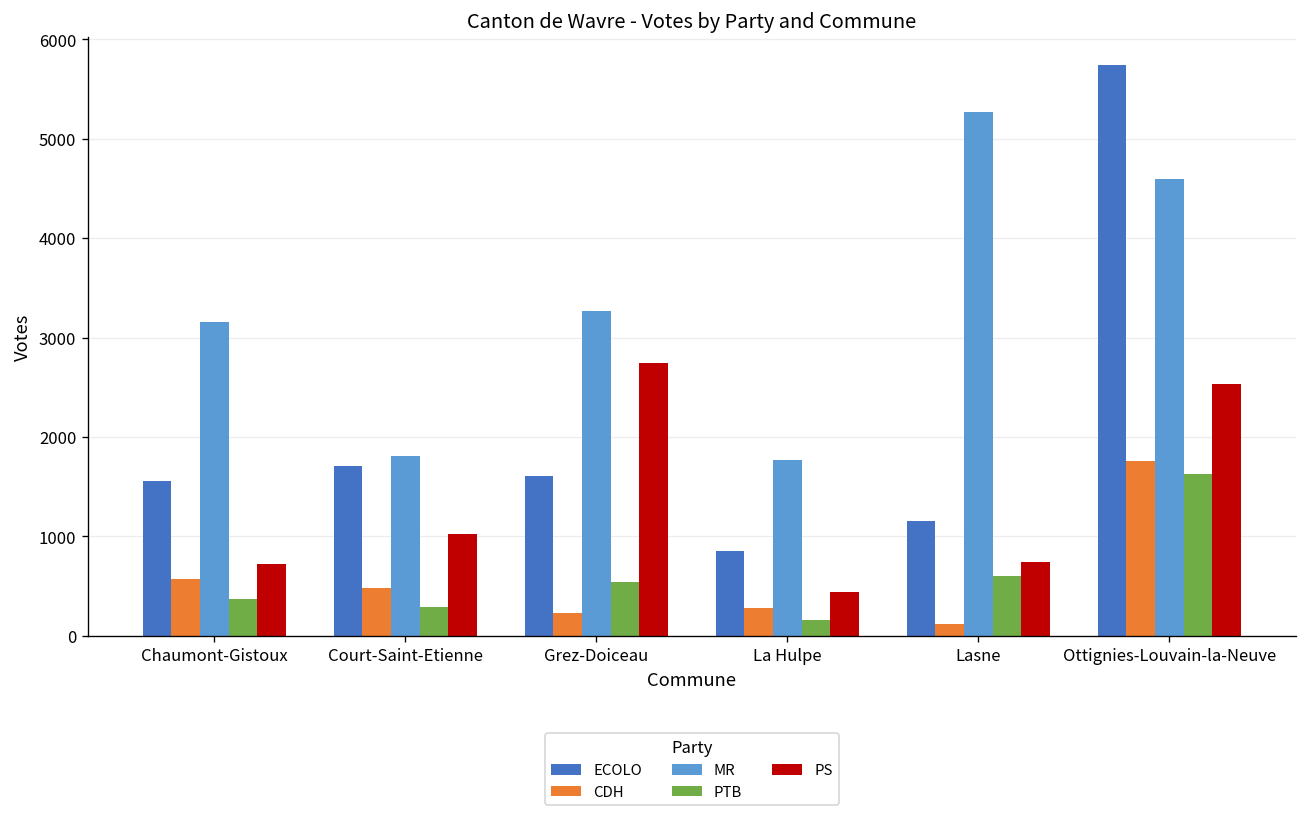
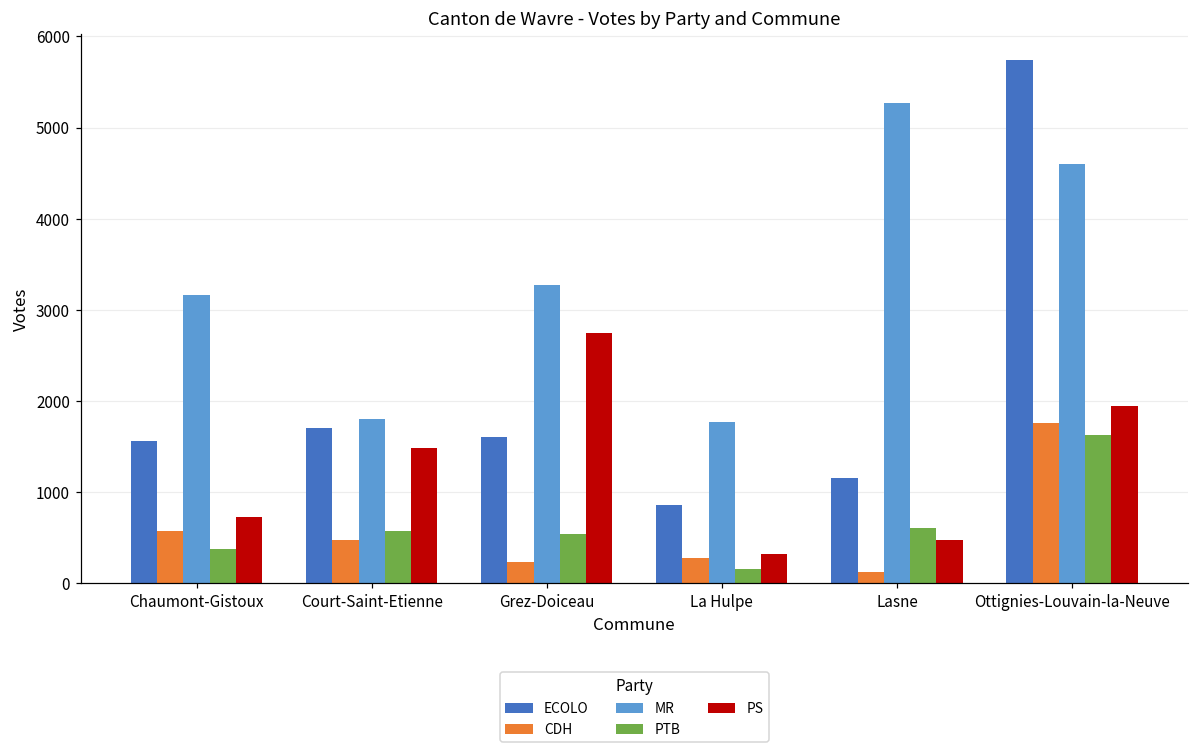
PTB, Court-Saint-Etienne: 300 -> 600
PS, Court-Saint-Etienne: 1000 -> 1500
PS, La Hulpe: 400 -> 300
PS, Lasne: 700 -> 500
PS, Ottignies-Louvain-la-Neuve: 2500 -> 1900
